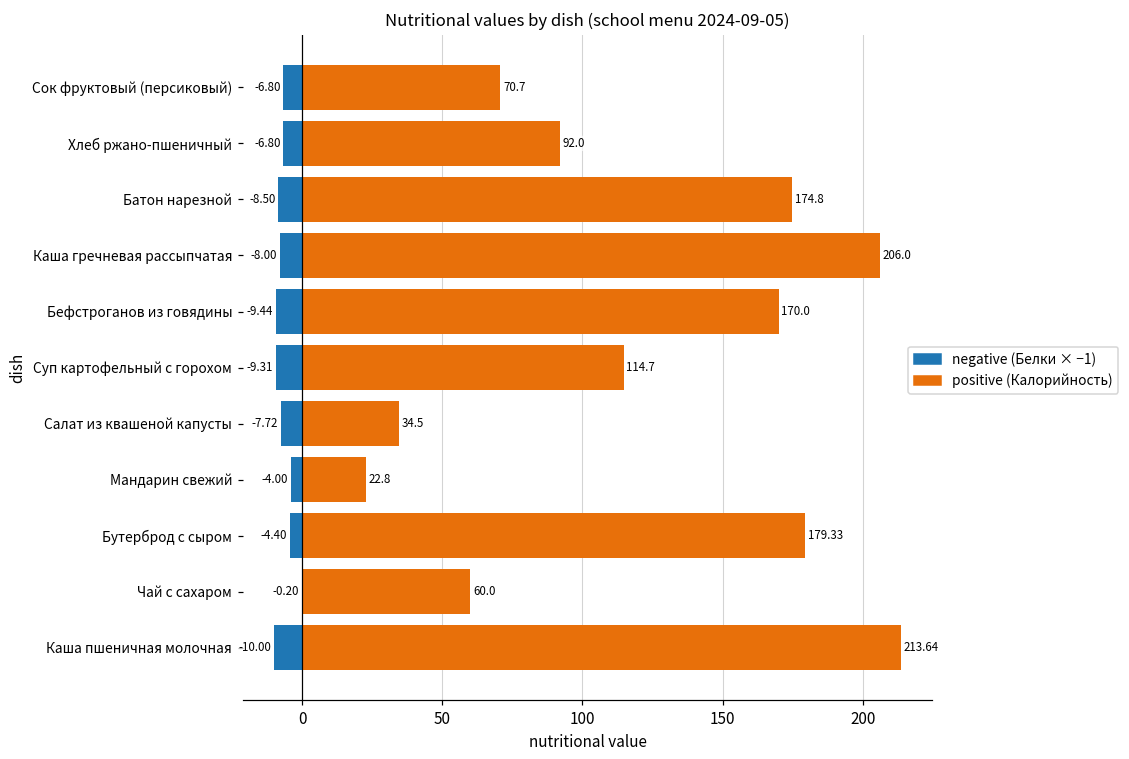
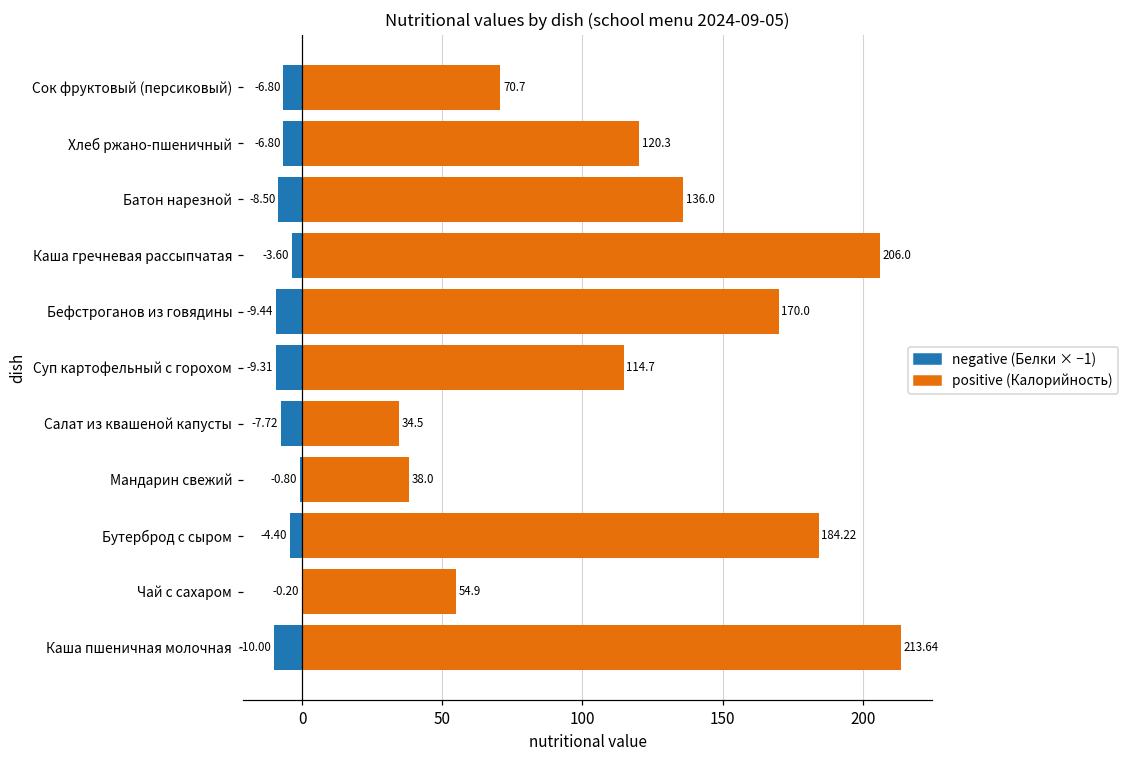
positive (Калорийность), Хлеб ржано-пшеничный: 92.0 -> 120.3
positive (Калорийность), Батон нарезной: 174.8 -> 136.0
negative (Белки × −1), Каша гречневая рассыпчатая: -8.00 -> -3.60
positive (Калорийность), Мандарин свежий: 22.8 -> 38.0
negative (Белки × −1), Мандарин свежий: -4.00 -> -0.80
positive (Калорийность), Бутерброд с сыром: 179.33 -> 184.22
positive (Калорийность), Чай с сахаром: 60.0 -> 54.9
